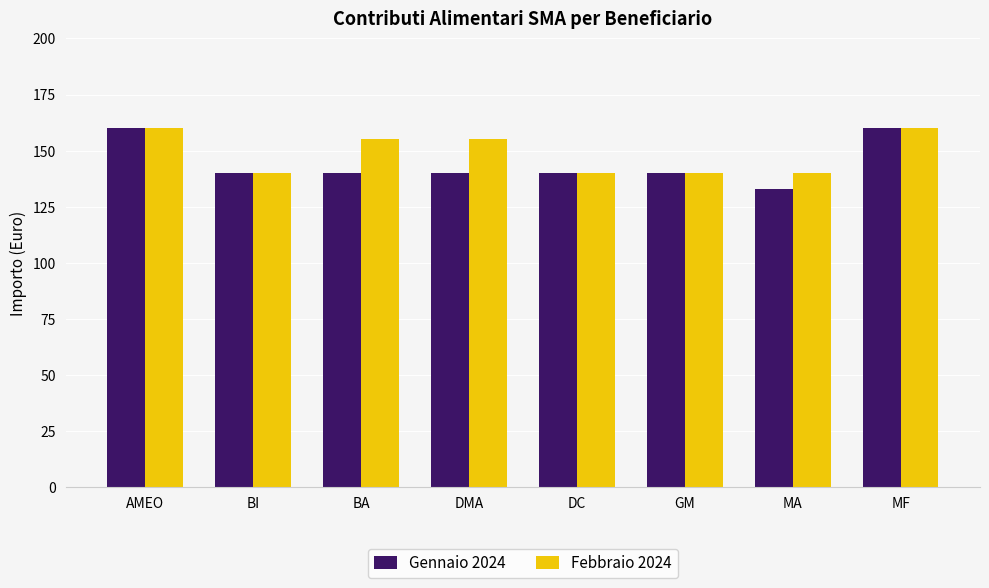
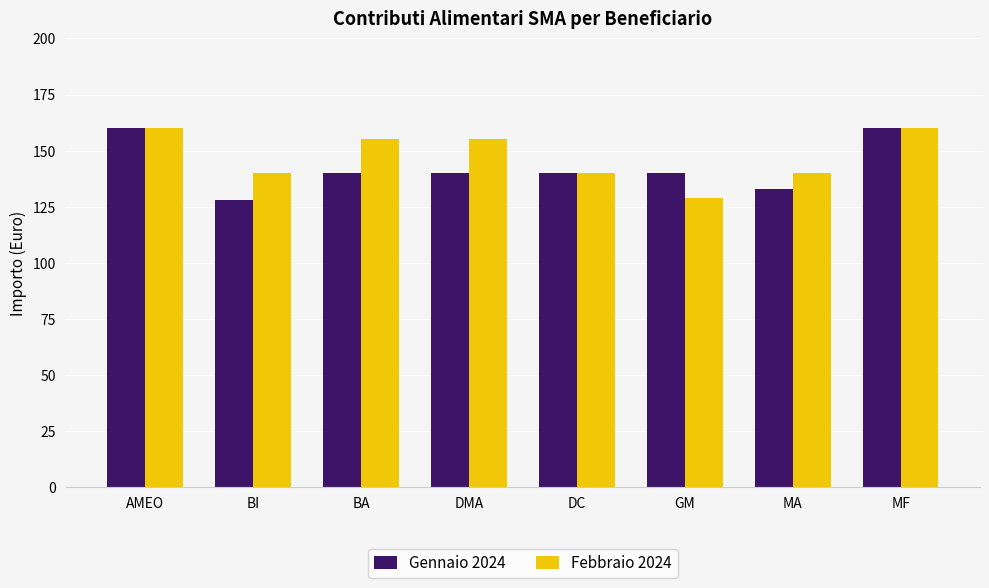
Gennaio 2024, BI: 140 -> 128
Febbraio 2024, GM: 140 -> 129
